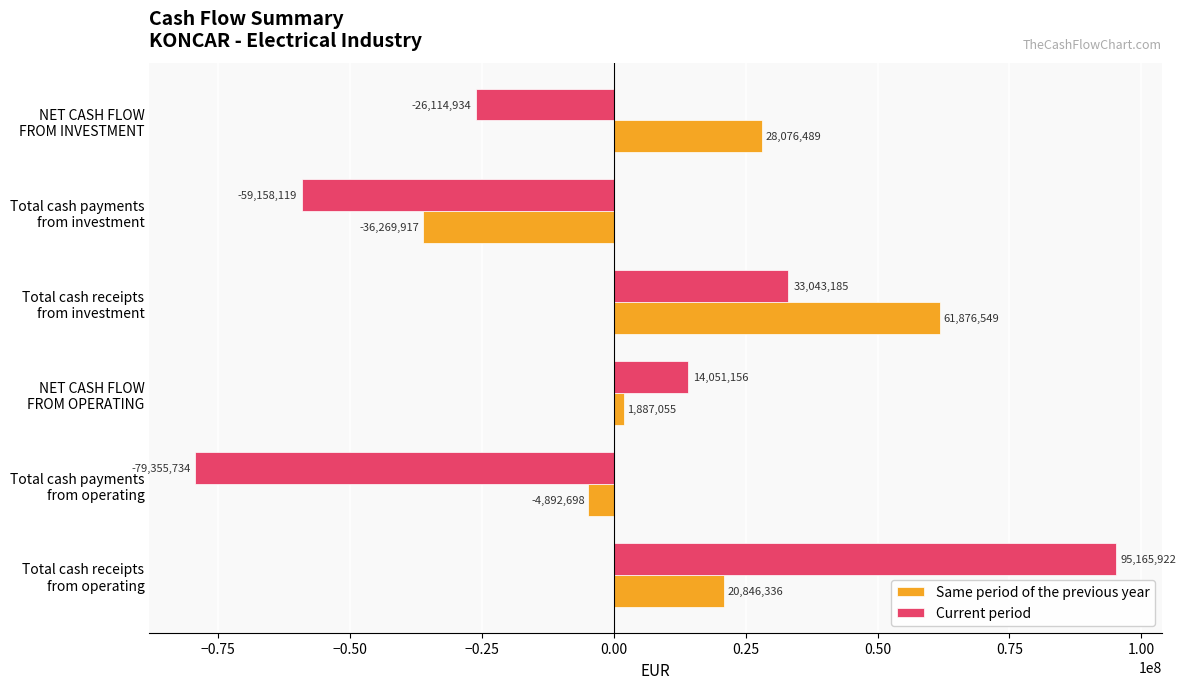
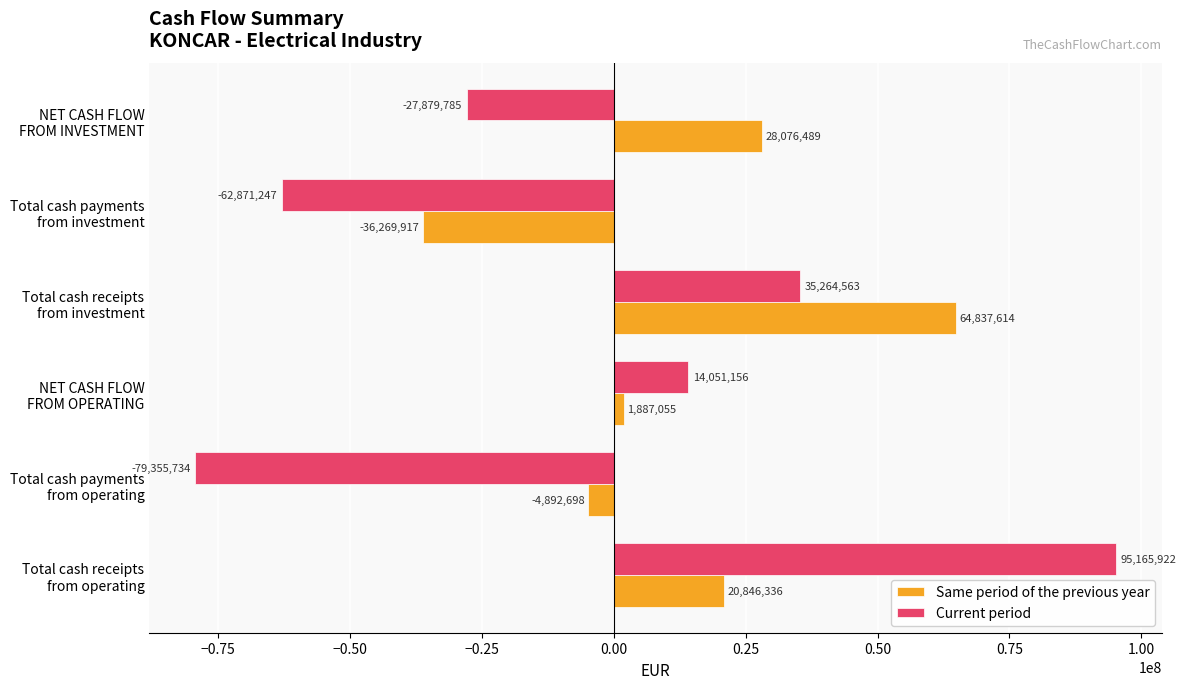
Current period, NET CASH FLOW FROM INVESTMENT: -26,114,934 -> -27,879,785
Current period, Total cash payments from investment: -59,158,119 -> -62,871,247
Current period, Total cash receipts from investment: 33,043,185 -> 35,264,563
Same period of the previous year, Total cash receipts from investment: 61,876,549 -> 64,837,614
